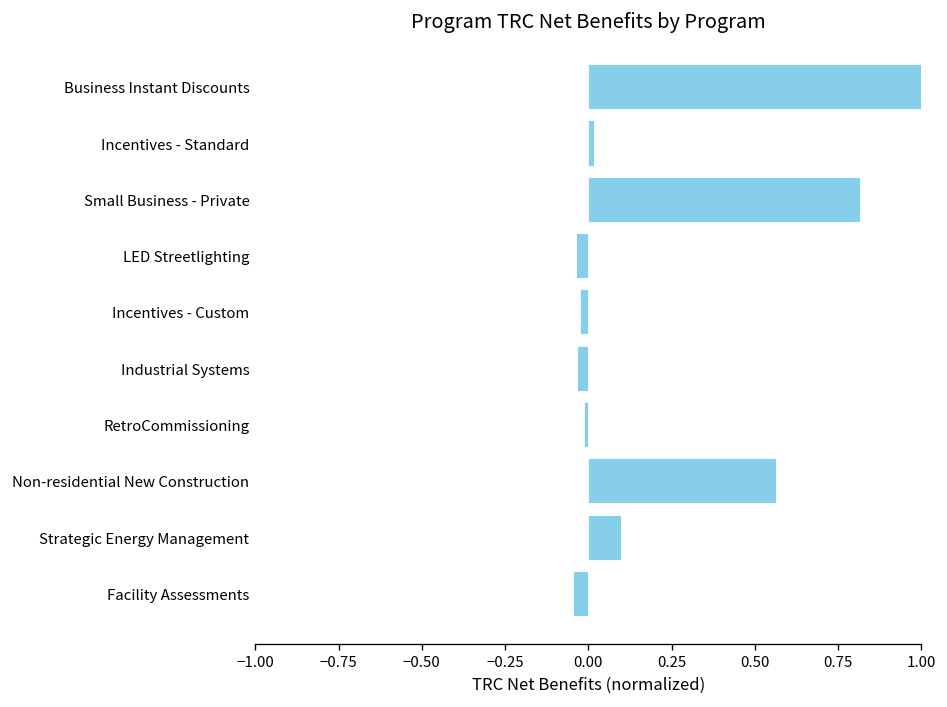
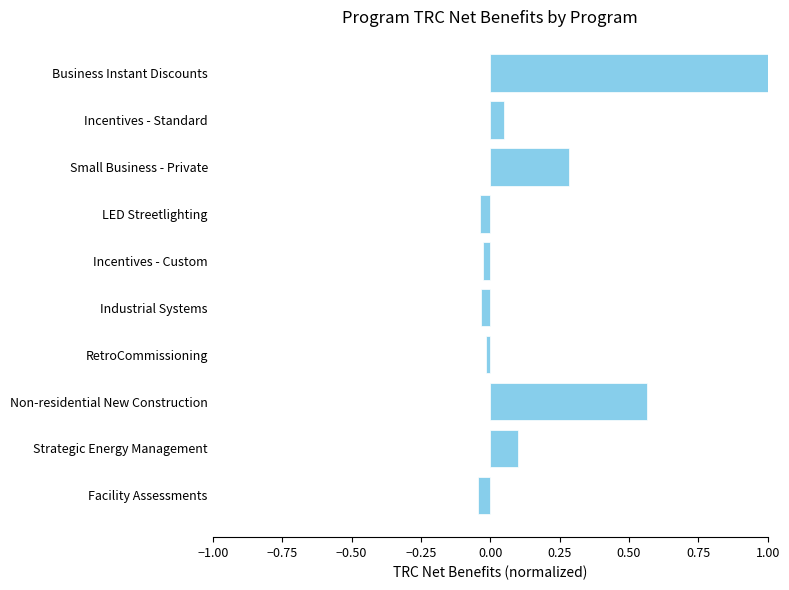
Incentives - Standard: 0.02 -> 0.05
Small Business - Private: 0.82 -> 0.28
